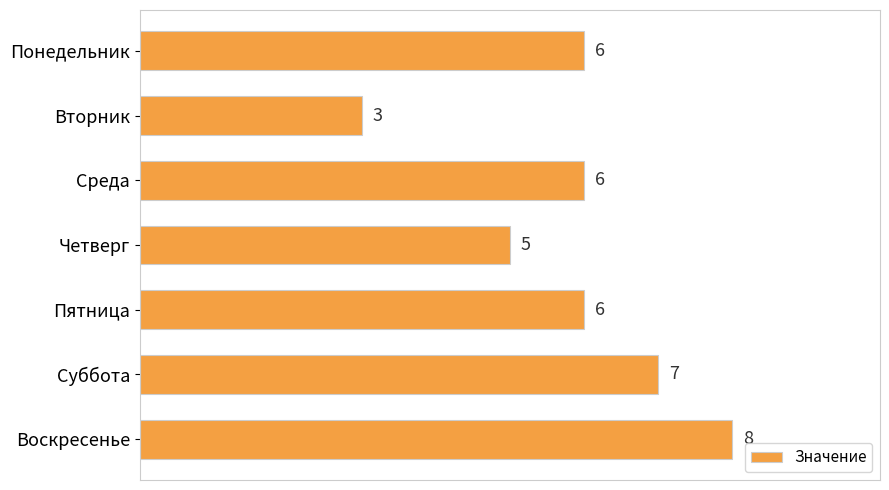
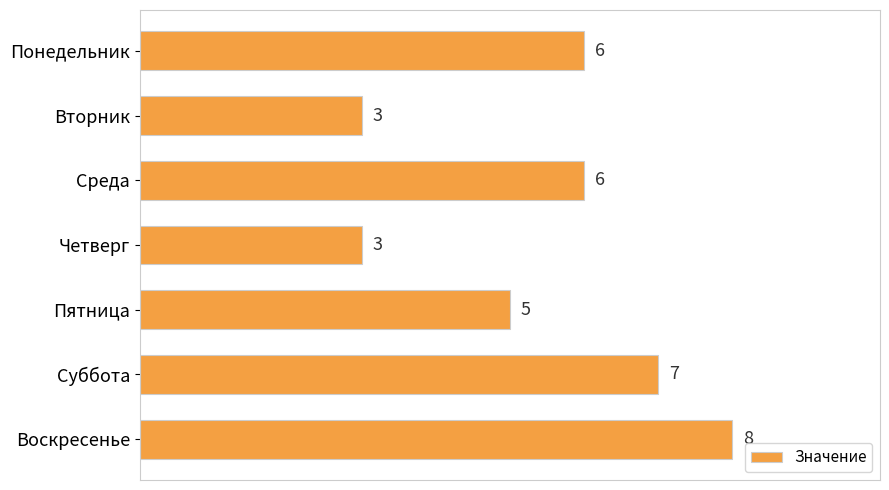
Четверг: 5 -> 3
Пятница: 6 -> 5
